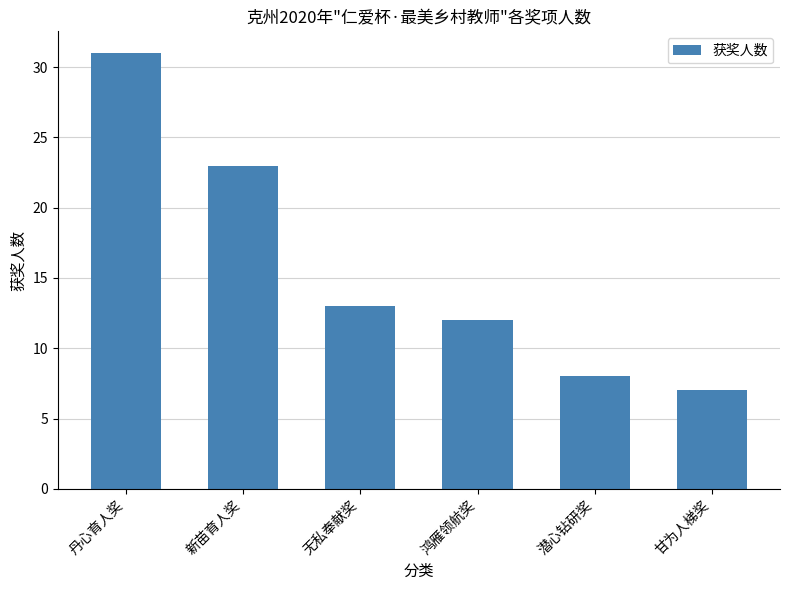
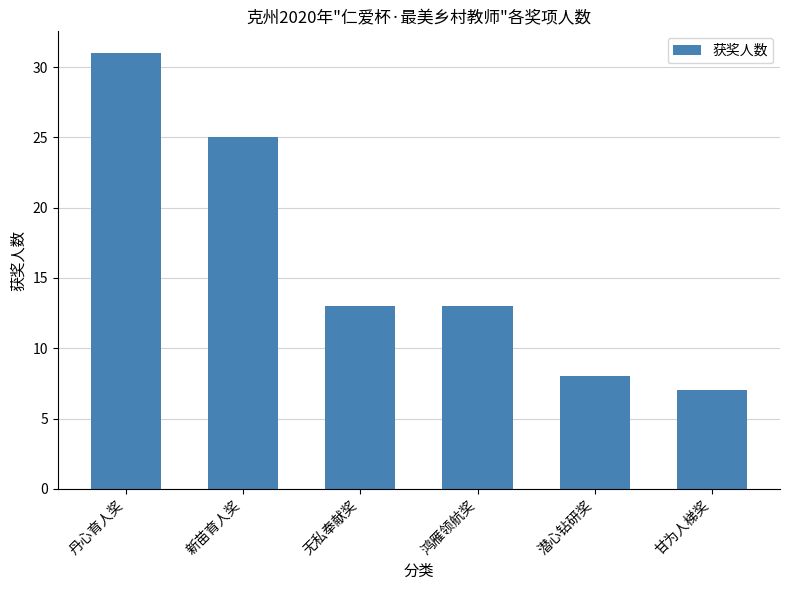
新苗育人奖: 23 -> 25
鸿雁领航奖: 12 -> 13
